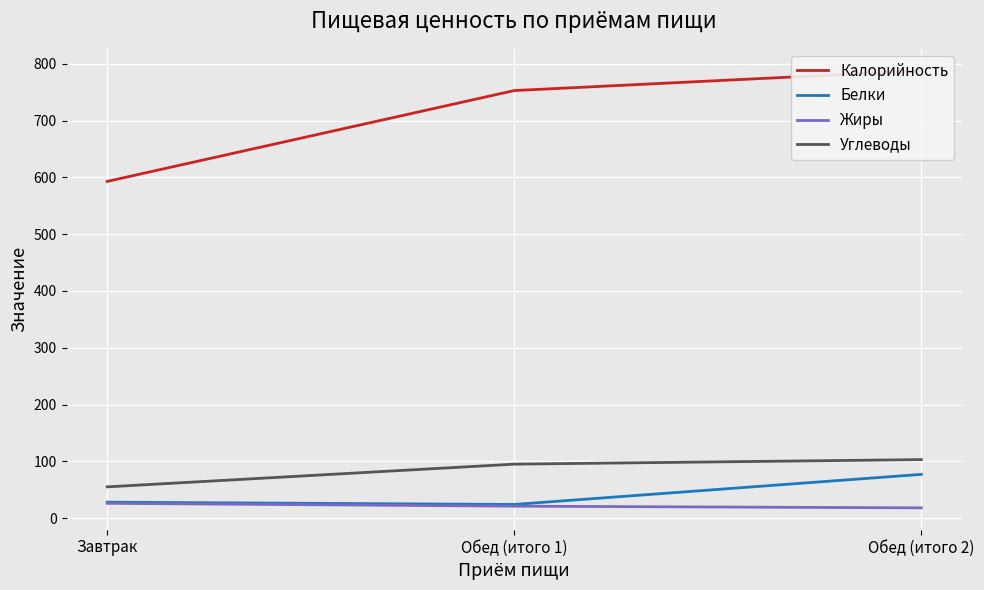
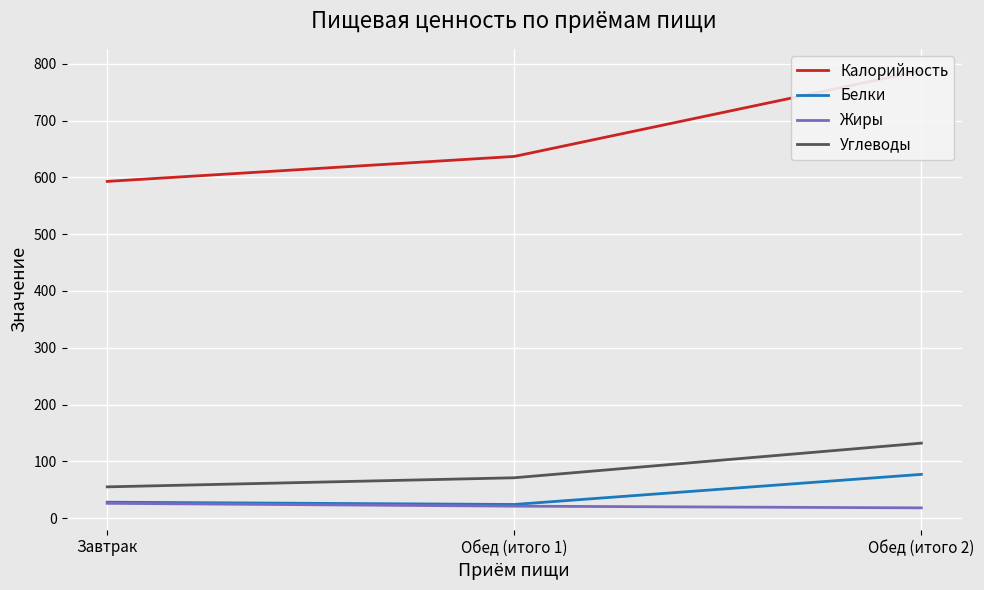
Калорийность, Обед (итого 1): 750 -> 640
Углеводы, Обед (итого 1): 100 -> 70
Углеводы, Обед (итого 2): 100 -> 130
